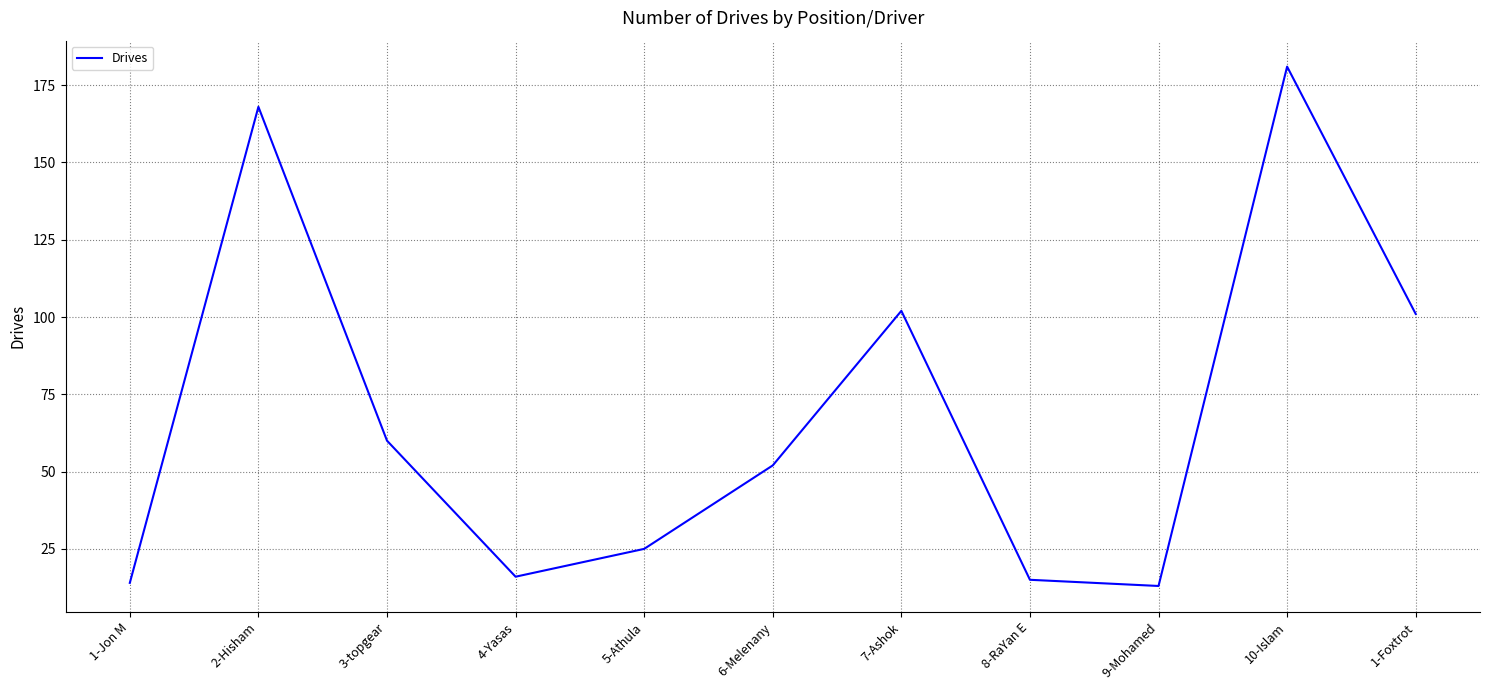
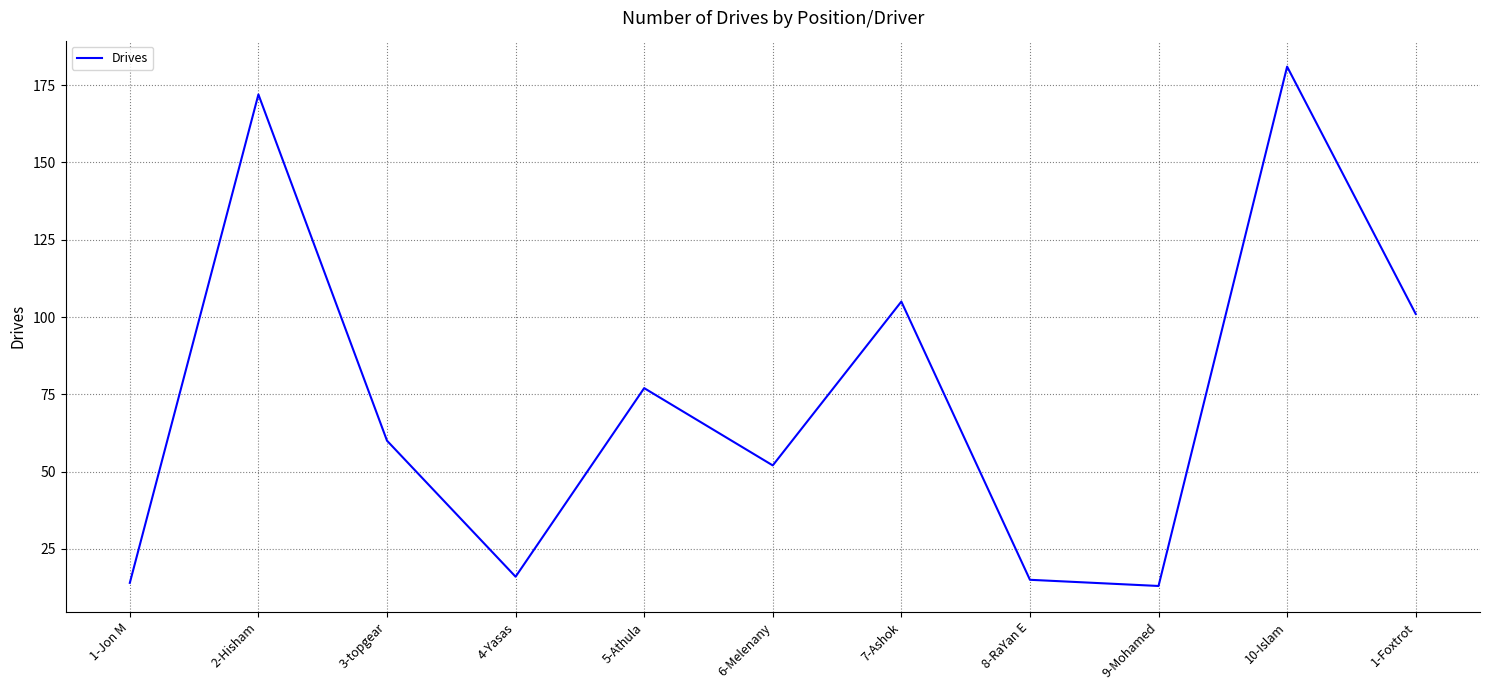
2-Hisham: 168 -> 172
5-Athula: 25 -> 77
7-Ashok: 102 -> 105
